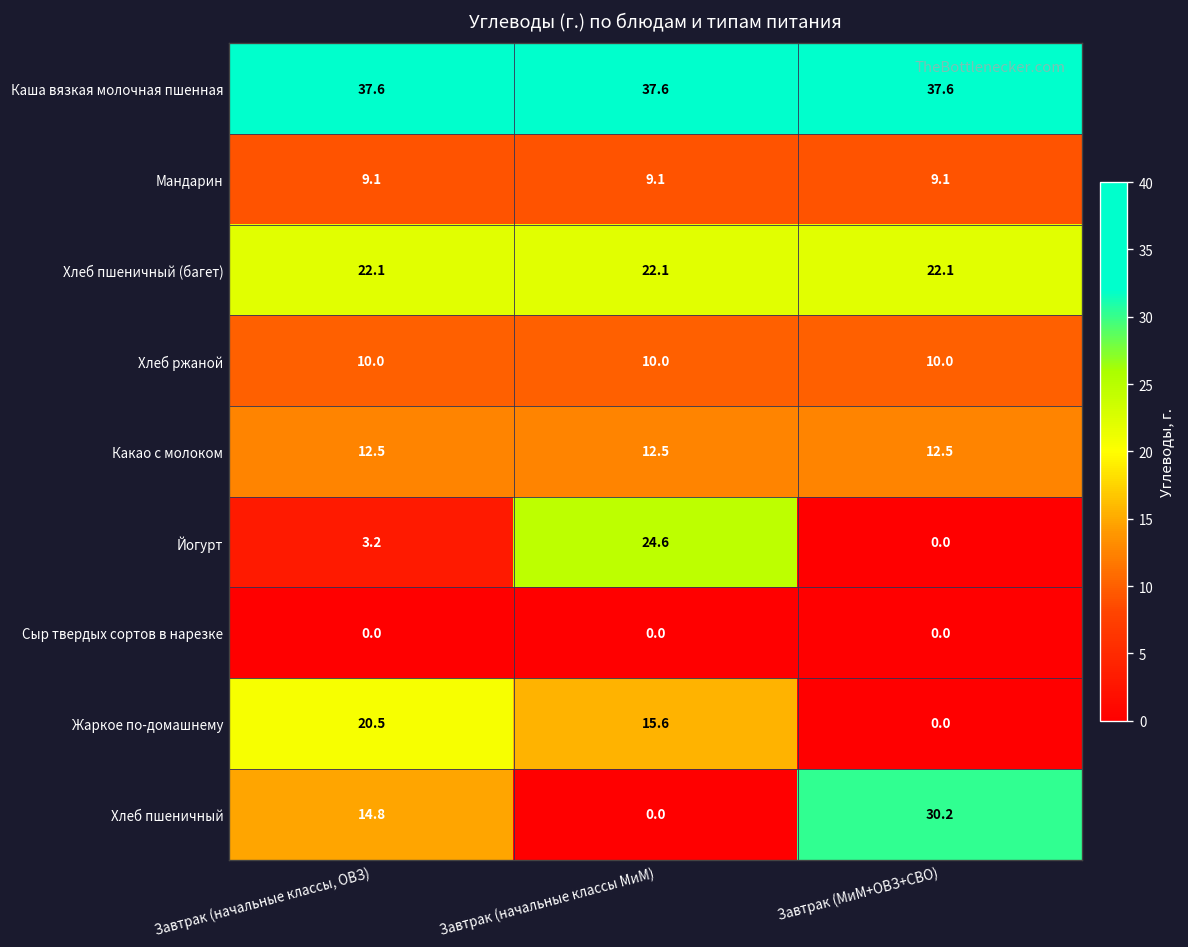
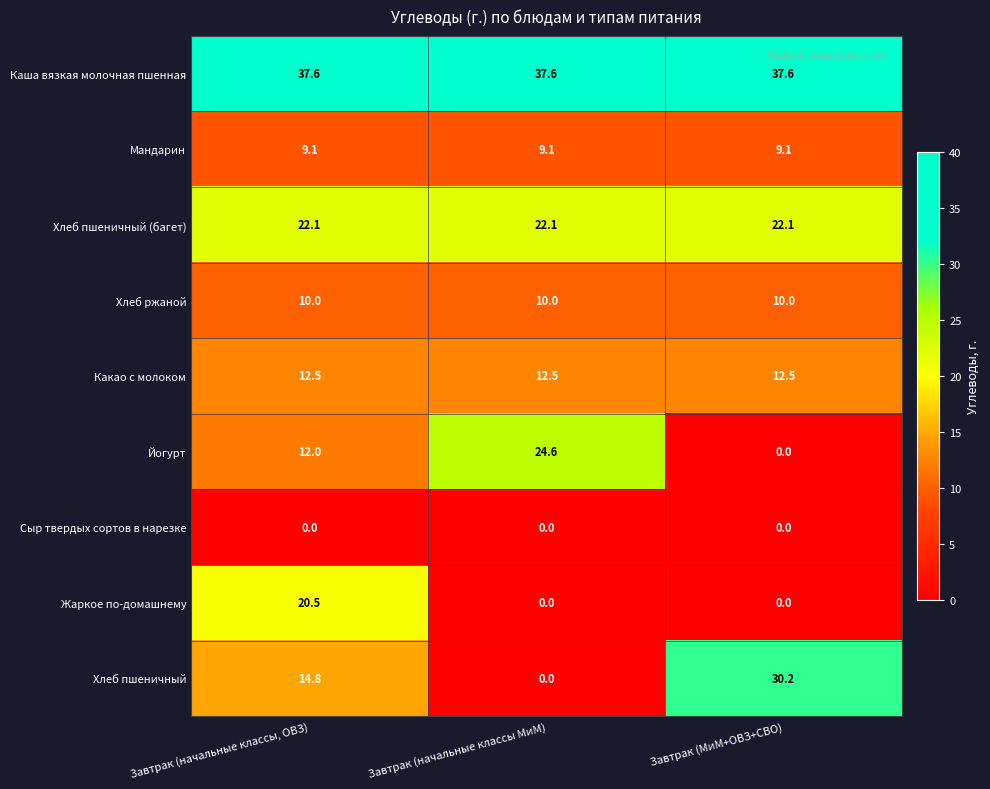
Йогурт, Завтрак (начальные классы, ОВЗ): 3.2 -> 12.0
Жаркое по-домашнему, Завтрак (начальные классы МиМ): 15.6 -> 0.0
